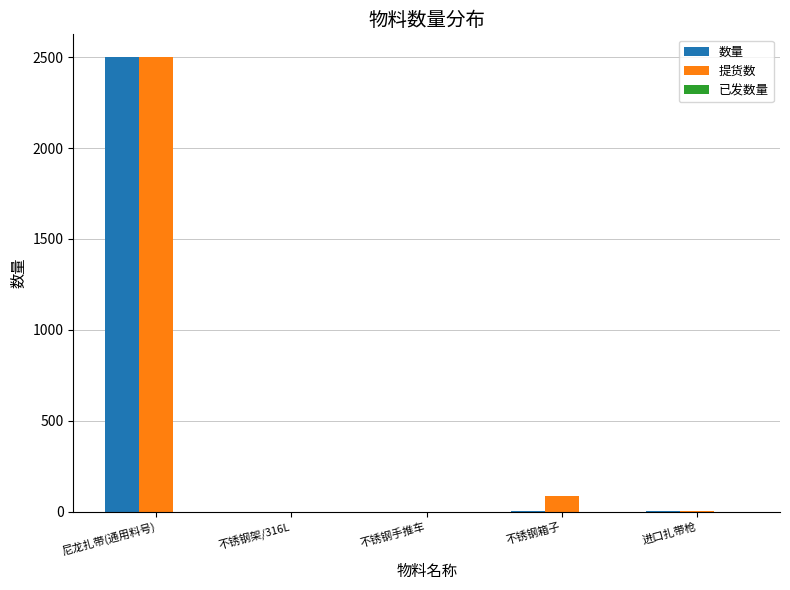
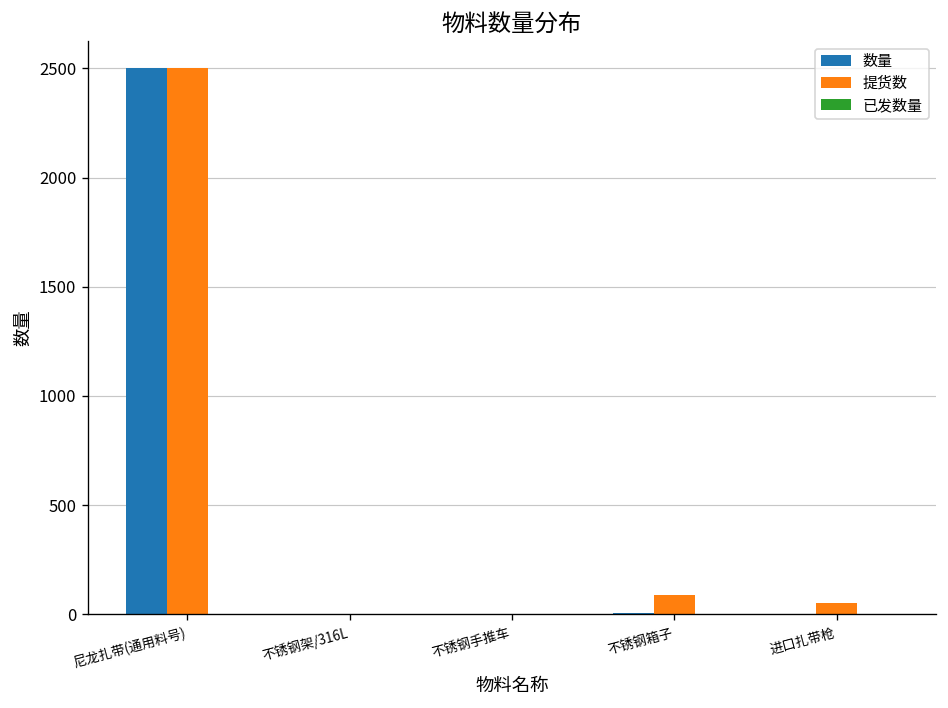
提货数, 进口扎带枪: 0 -> 50
